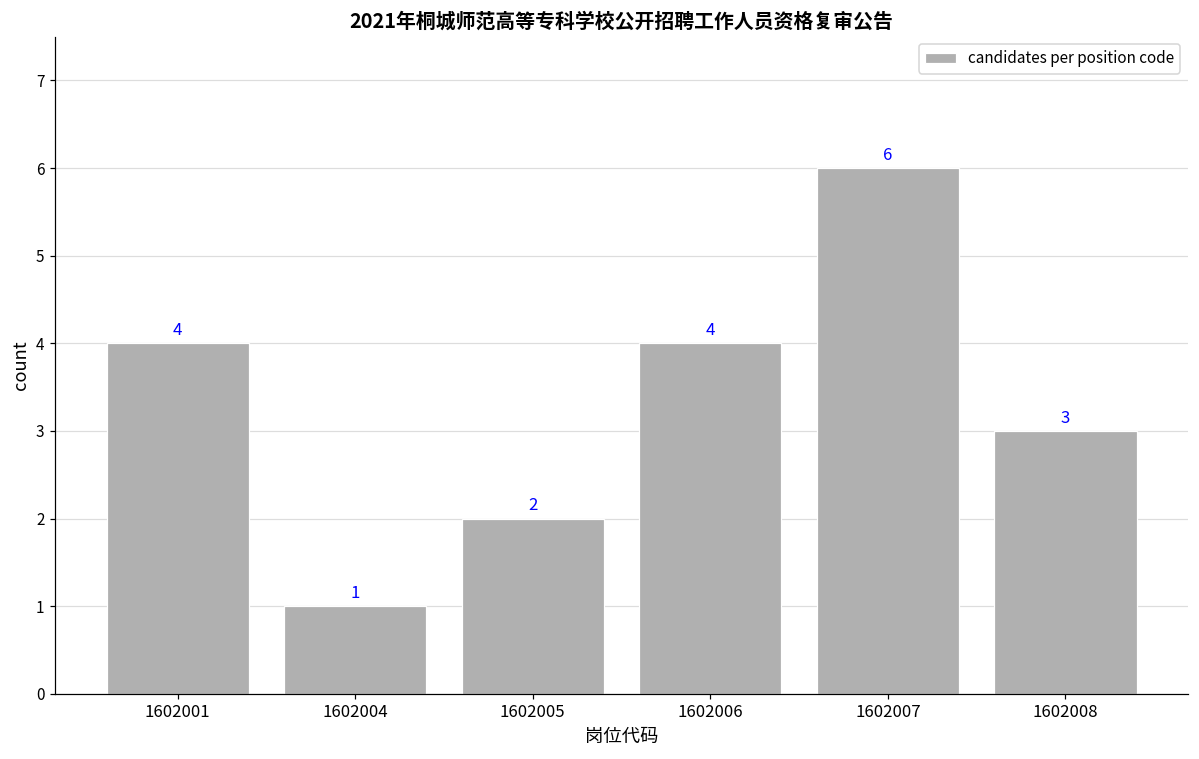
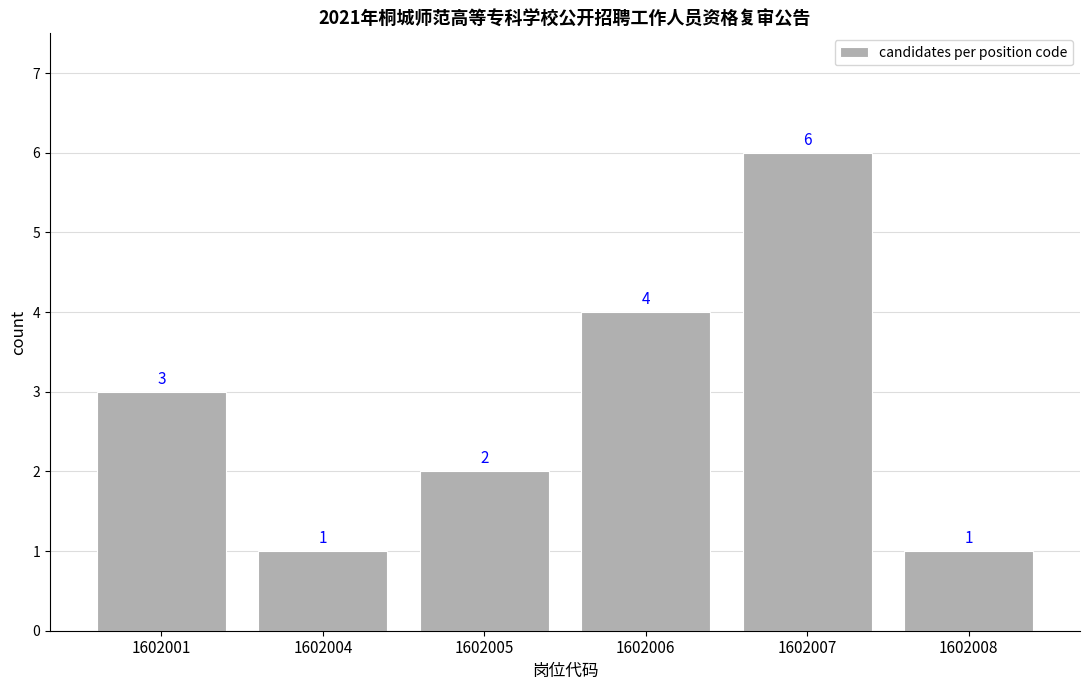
1602001: 4 -> 3
1602008: 3 -> 1
